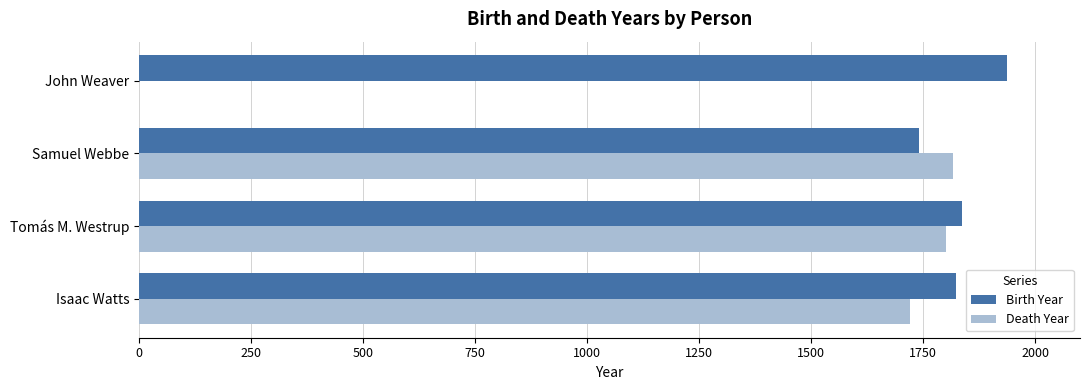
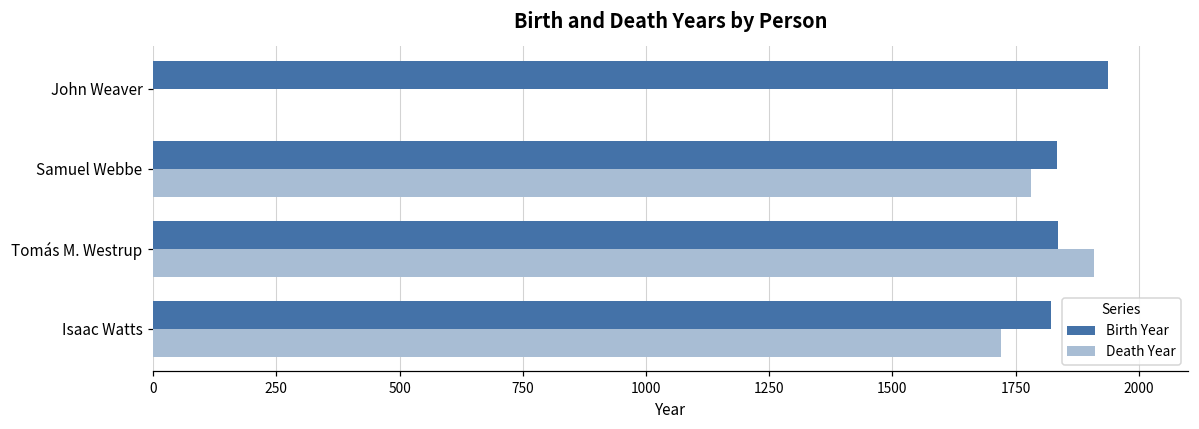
Birth Year, Samuel Webbe: 1740 -> 1840
Death Year, Samuel Webbe: 1820 -> 1780
Death Year, Tomás M. Westrup: 1800 -> 1910
